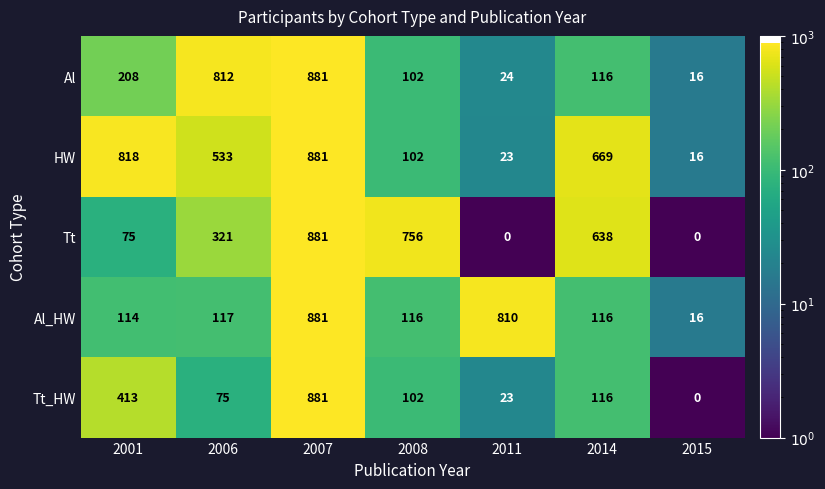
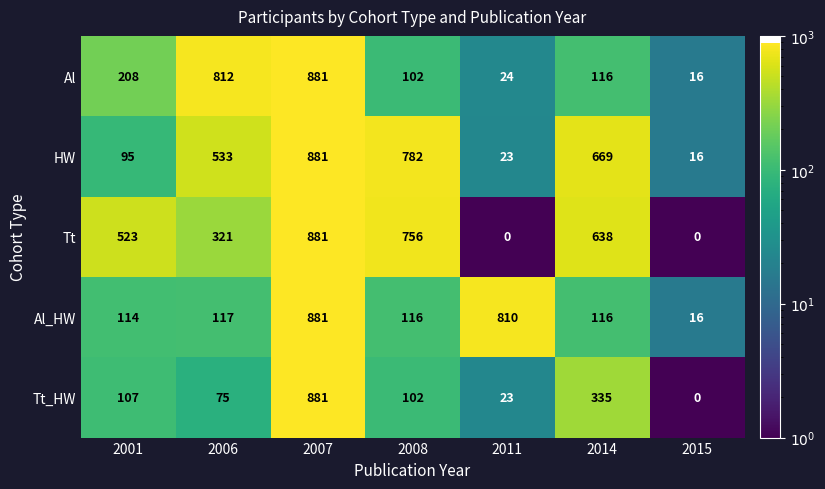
HW, 2001: 818 -> 95
HW, 2008: 102 -> 782
Tt, 2001: 75 -> 523
Tt_HW, 2001: 413 -> 107
Tt_HW, 2014: 116 -> 335
